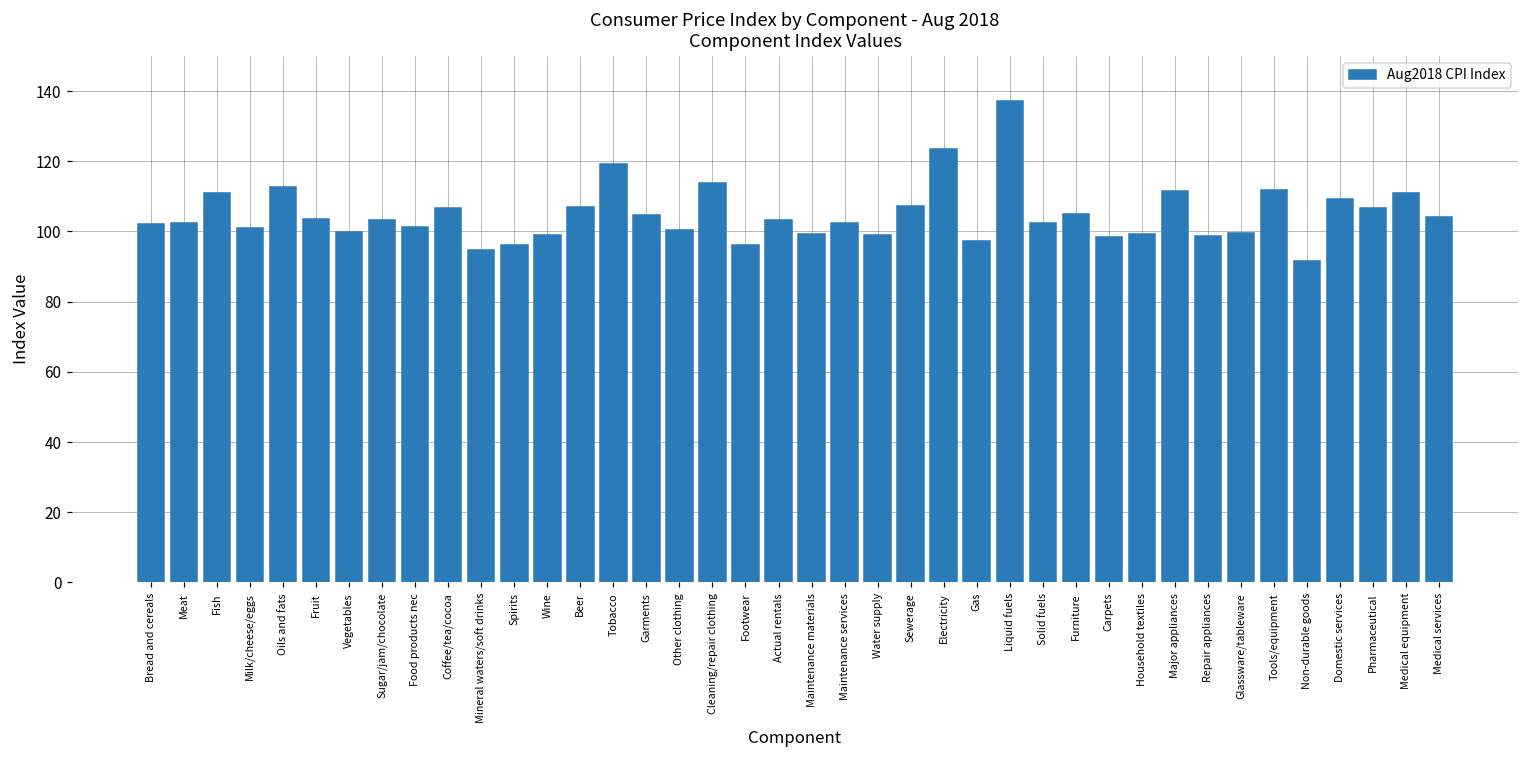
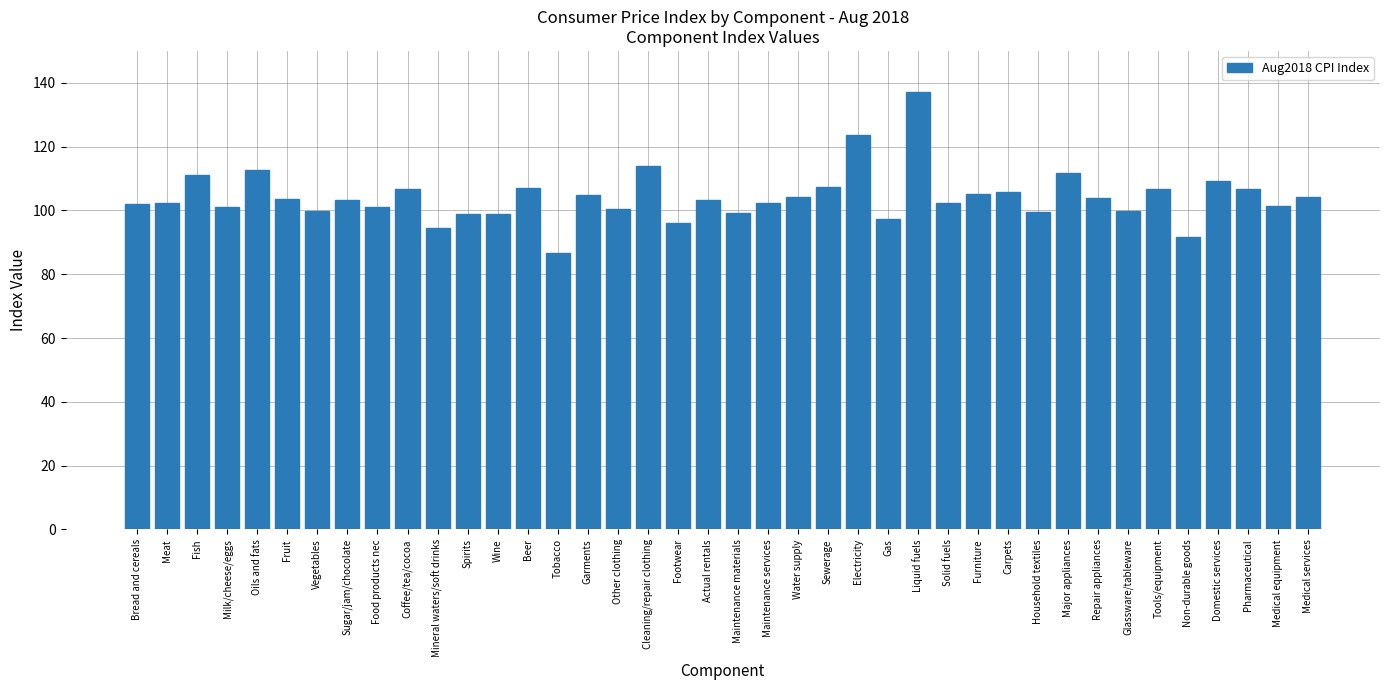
Spirits: 96 -> 99
Tobacco: 119 -> 87
Water supply: 99 -> 104
Carpets: 98 -> 106
Repair appliances: 99 -> 104
Tools/equipment: 112 -> 107
Medical equipment: 111 -> 101
